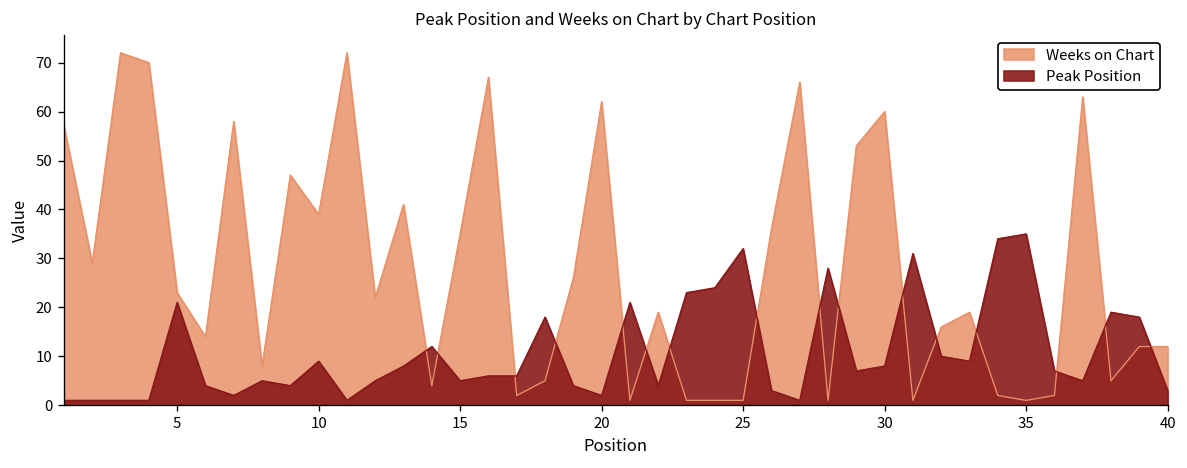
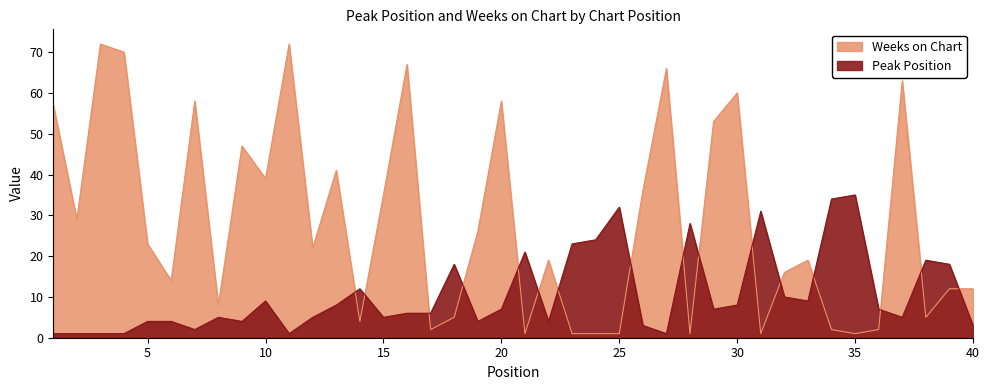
Peak Position, 5: 21 -> 4
Weeks on Chart, 20: 62 -> 58
Peak Position, 20: 2 -> 7
